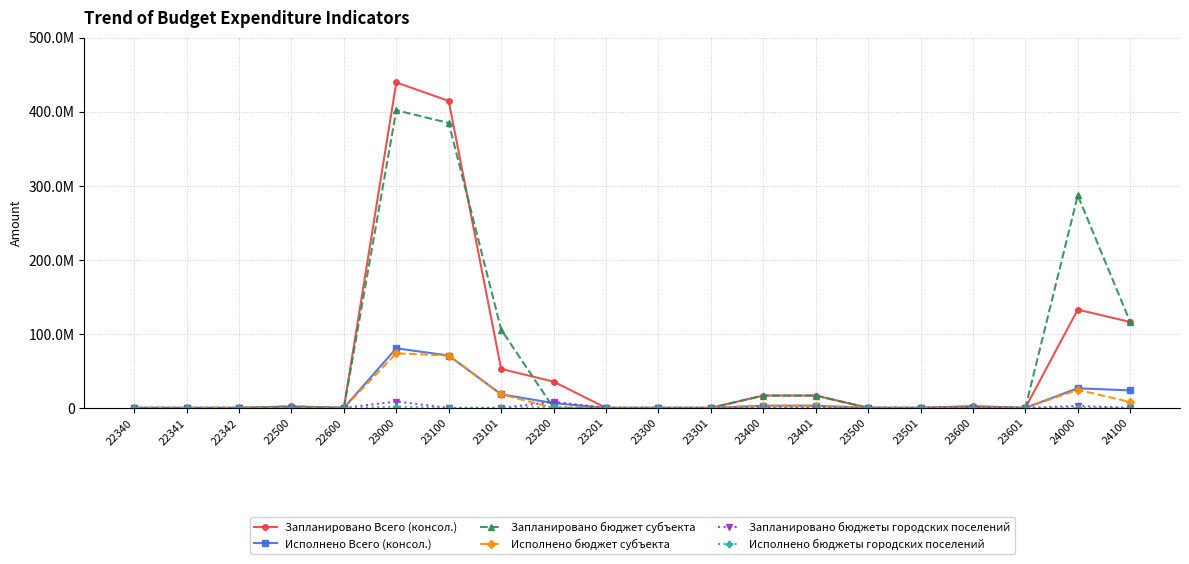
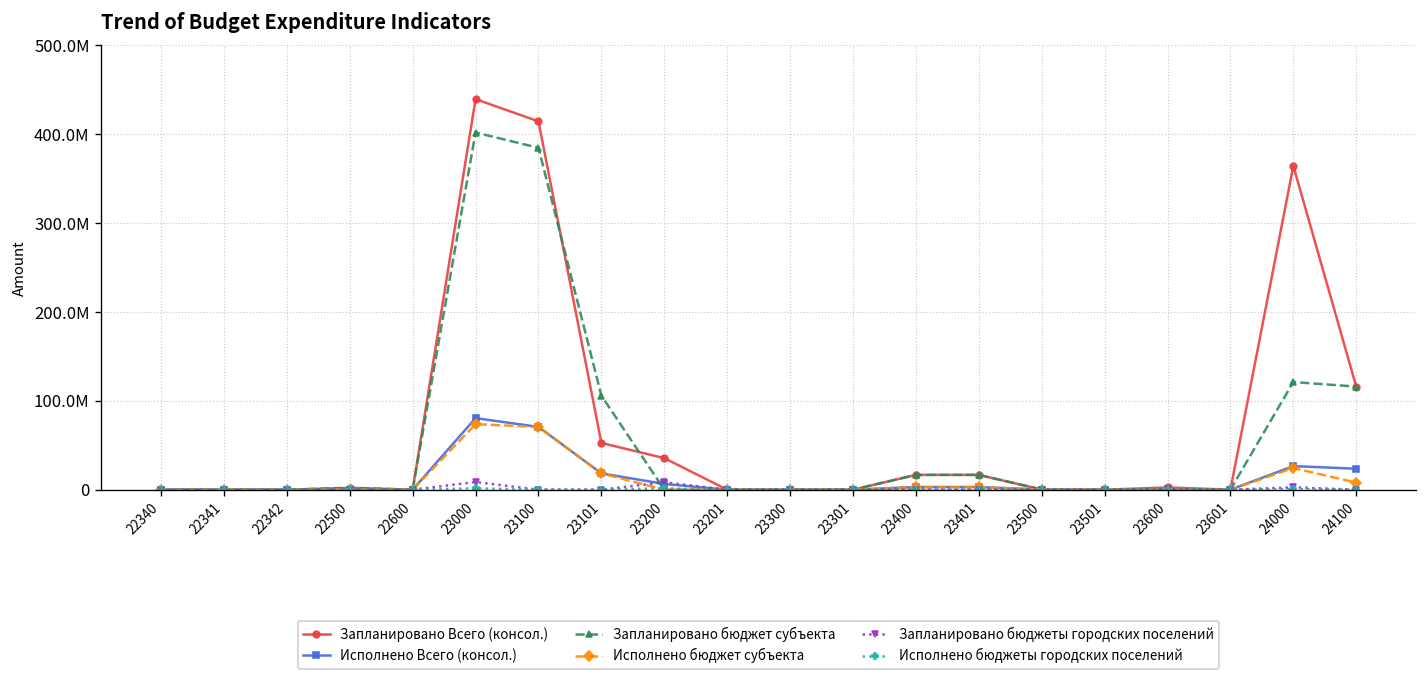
Запланировано Всего (консол.), 24000: 130000000 -> 360000000
Запланировано бюджет субъекта, 24000: 290000000 -> 120000000
